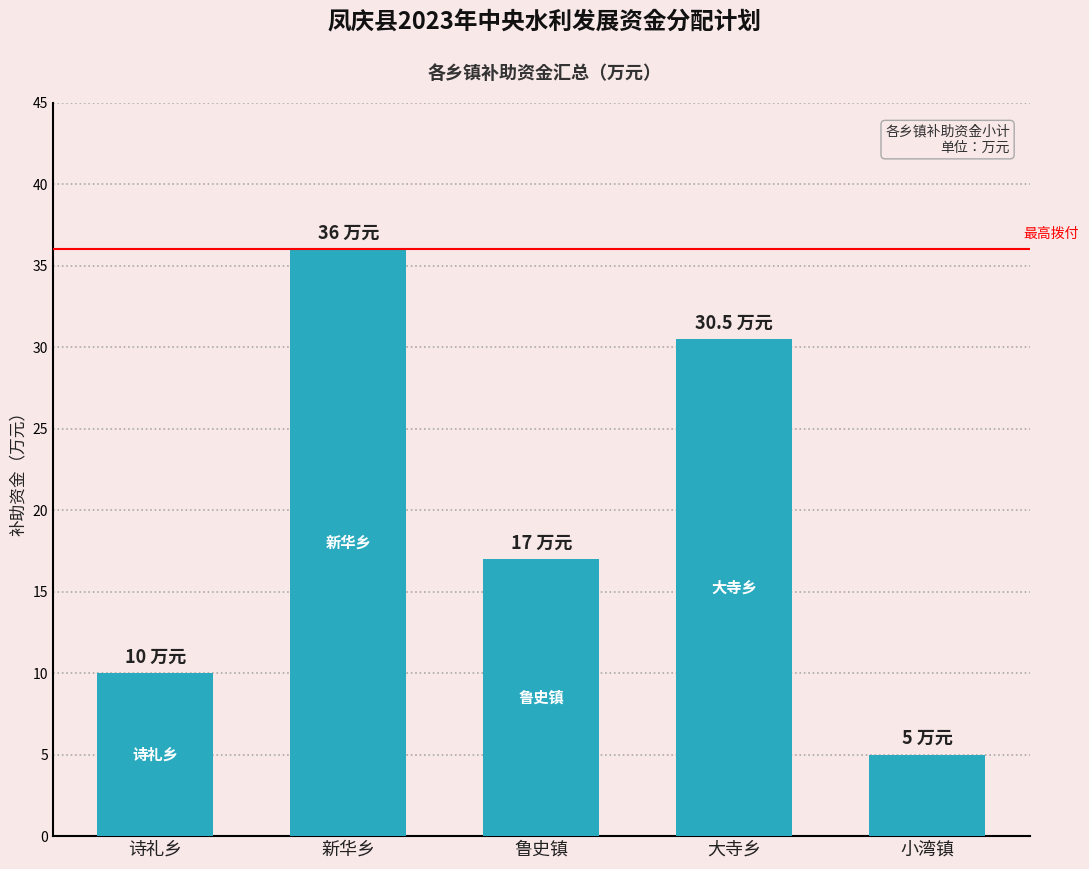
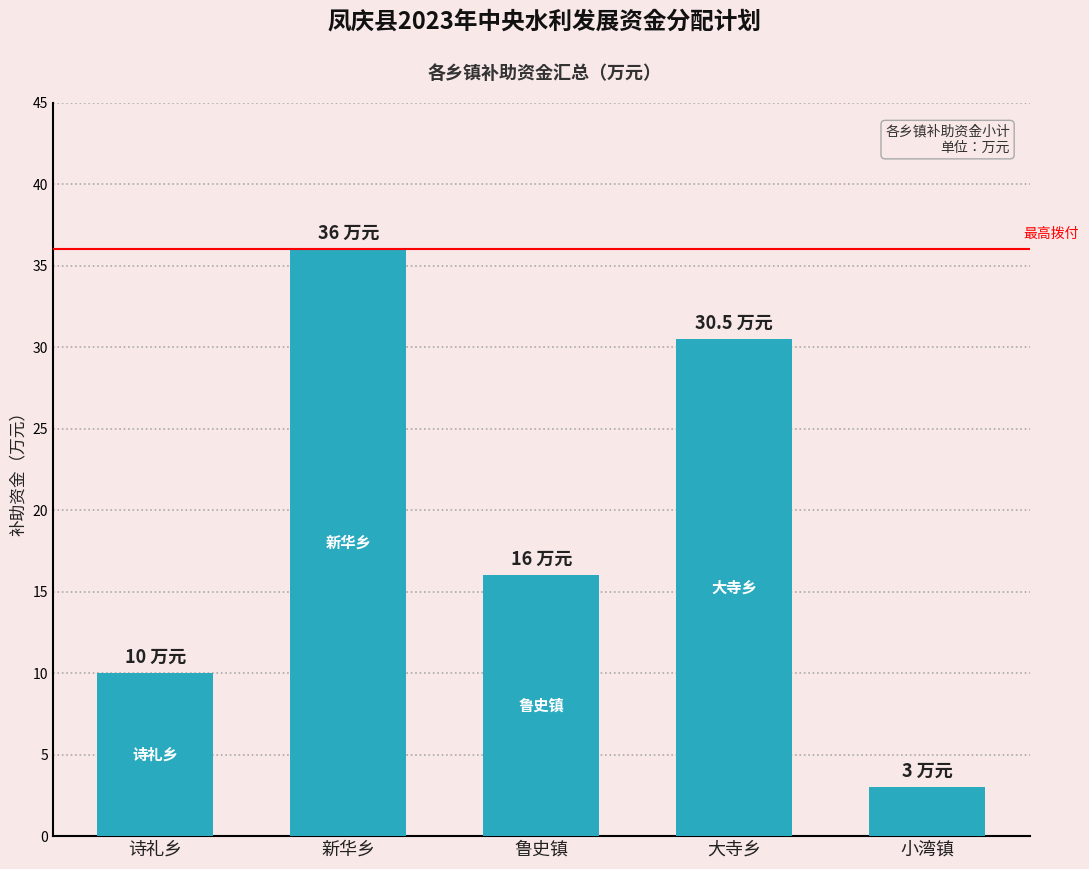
鲁史镇: 17 -> 16
小湾镇: 5 -> 3
